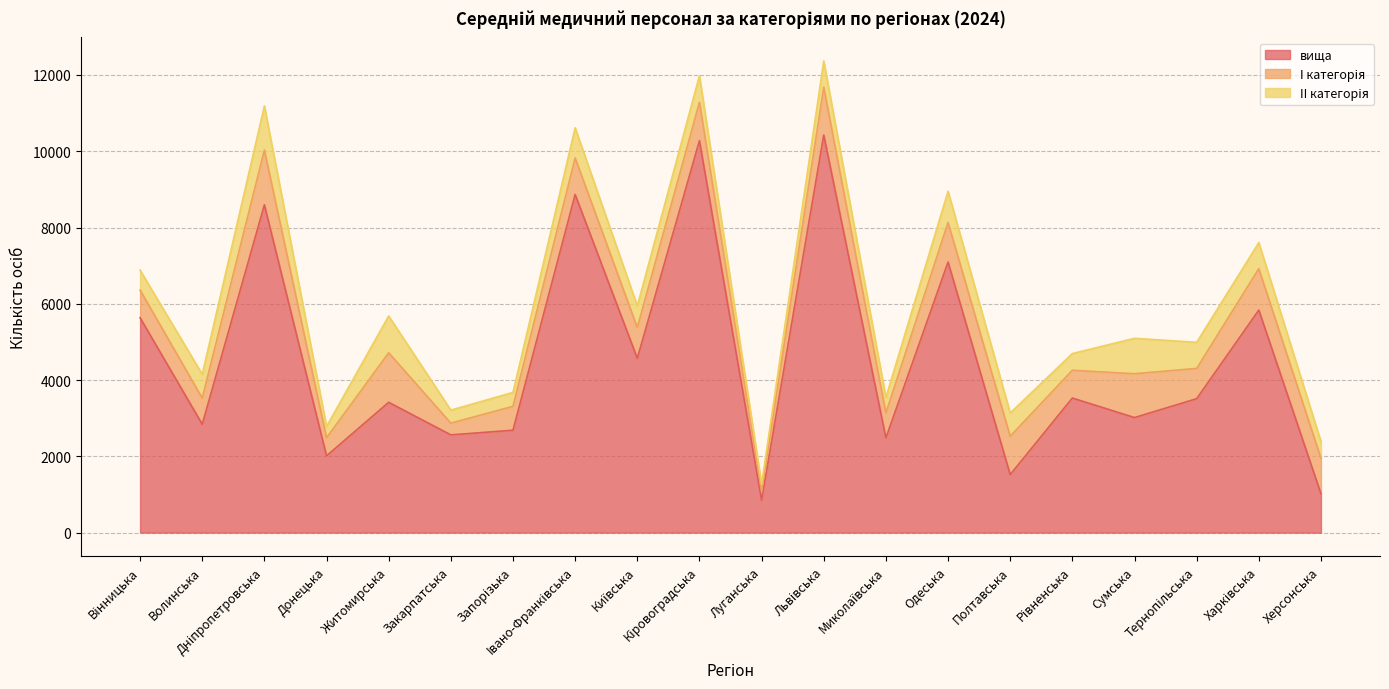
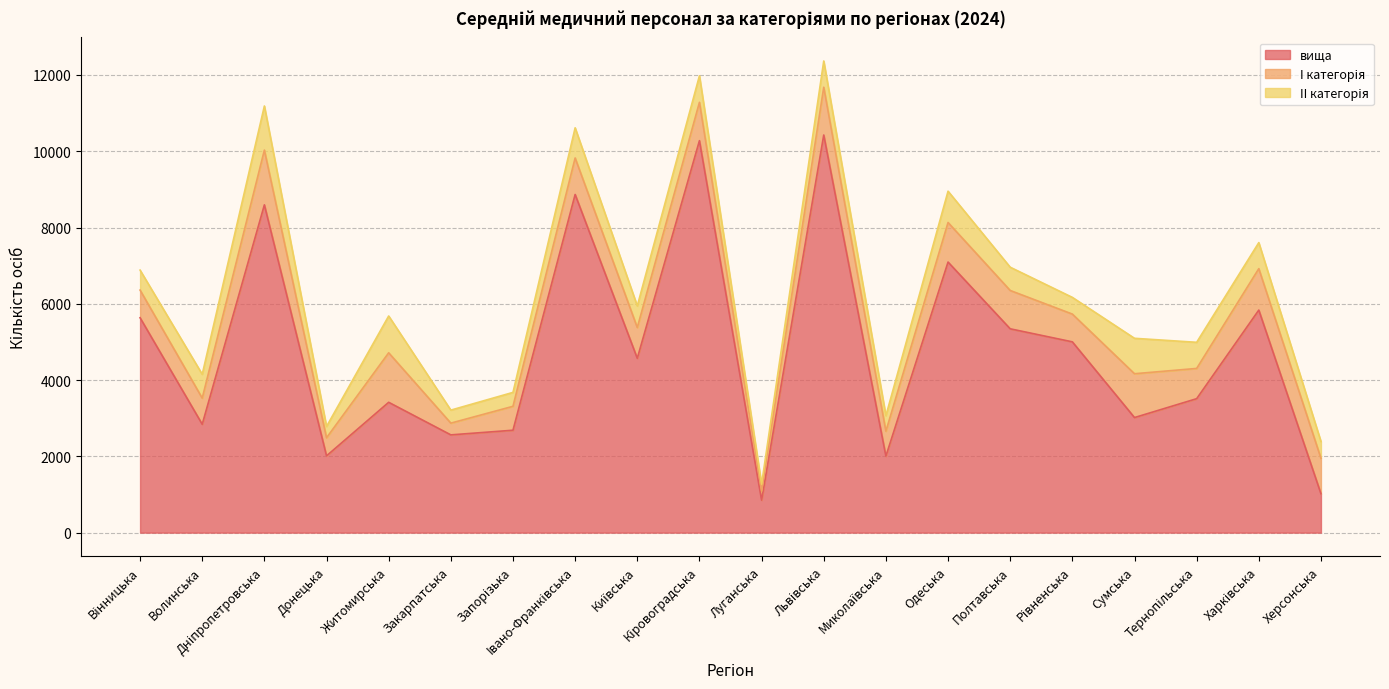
вища, Миколаївська: 2500 -> 2000
вища, Полтавська: 1500 -> 5300
вища, Рівненська: 3500 -> 5000
